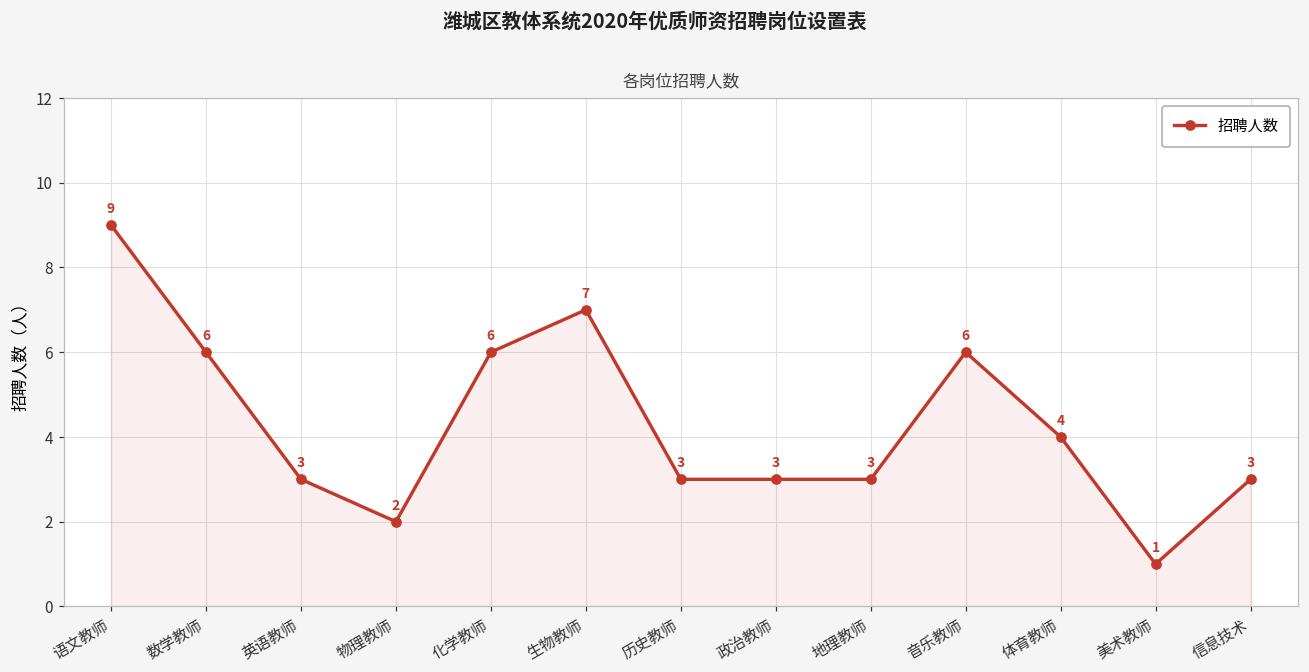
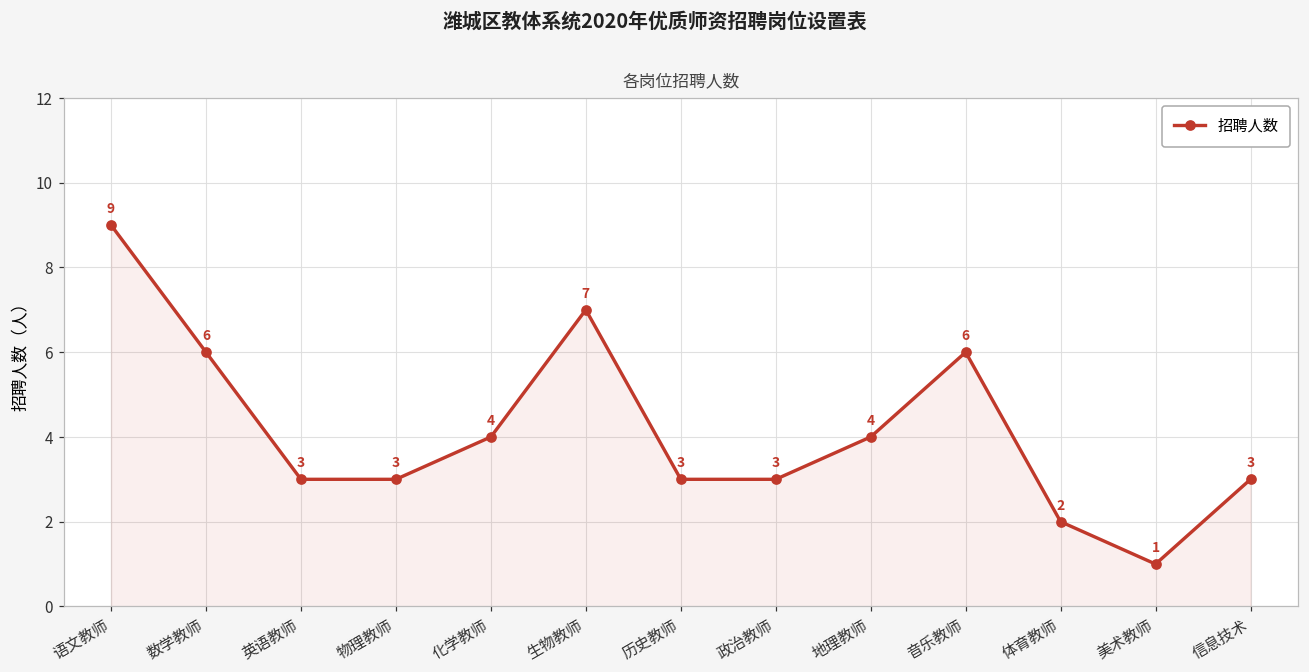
物理教师: 2 -> 3
化学教师: 6 -> 4
地理教师: 3 -> 4
体育教师: 4 -> 2
